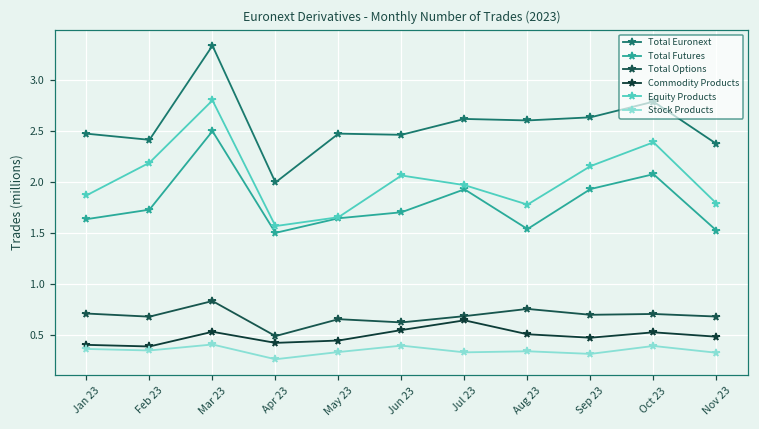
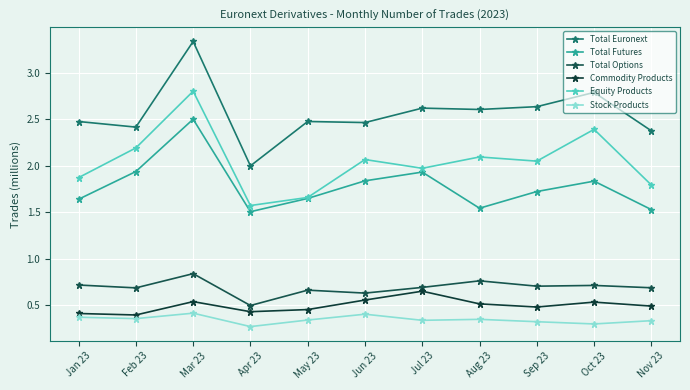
Total Futures, Feb 23: 1.7 -> 1.9
Total Futures, Jun 23: 1.7 -> 1.8
Equity Products, Aug 23: 1.8 -> 2.1
Total Futures, Sep 23: 1.9 -> 1.7
Equity Products, Sep 23: 2.2 -> 2.1
Total Futures, Oct 23: 2.1 -> 1.8
Stock Products, Oct 23: 0.4 -> 0.3
